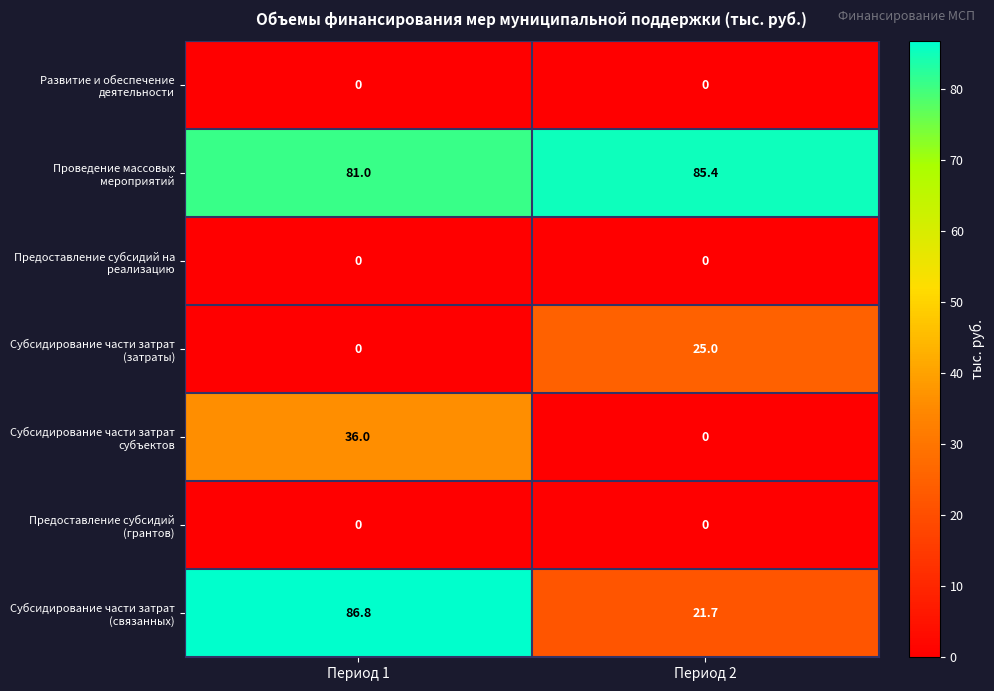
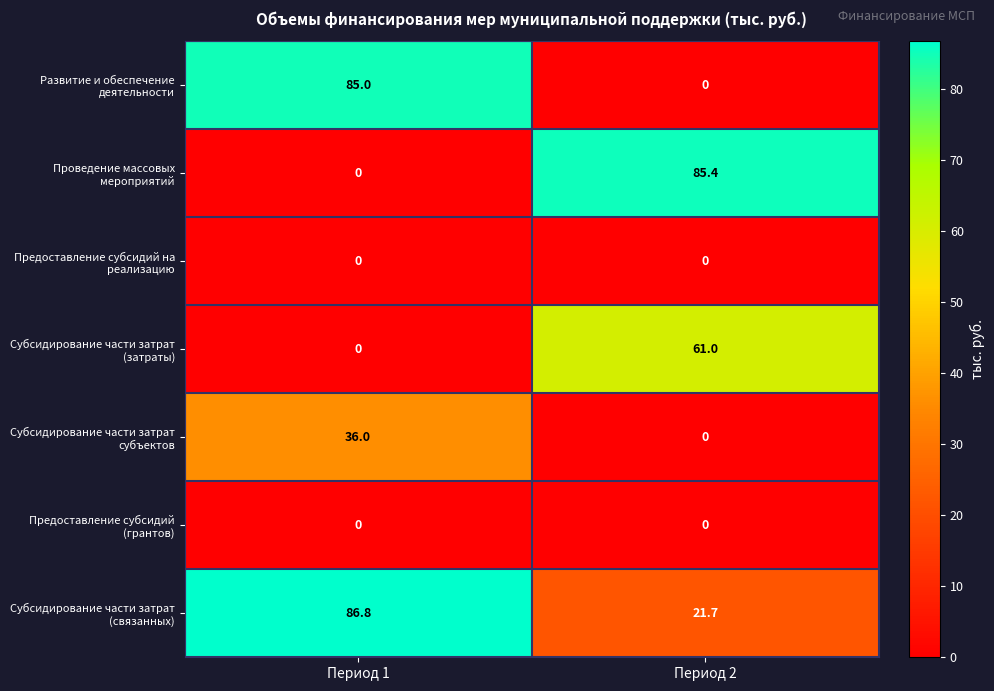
Развитие и обеспечение деятельности, Период 1: 0 -> 85.0
Проведение массовых мероприятий, Период 1: 81.0 -> 0
Субсидирование части затрат (затраты), Период 2: 25.0 -> 61.0
